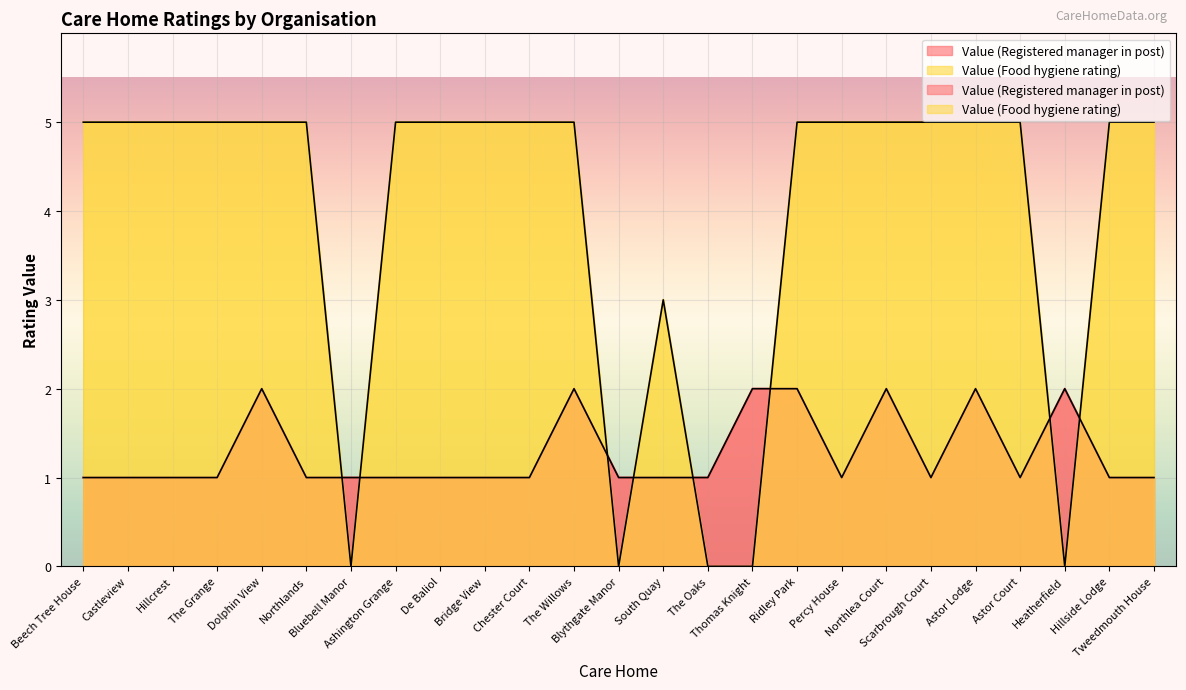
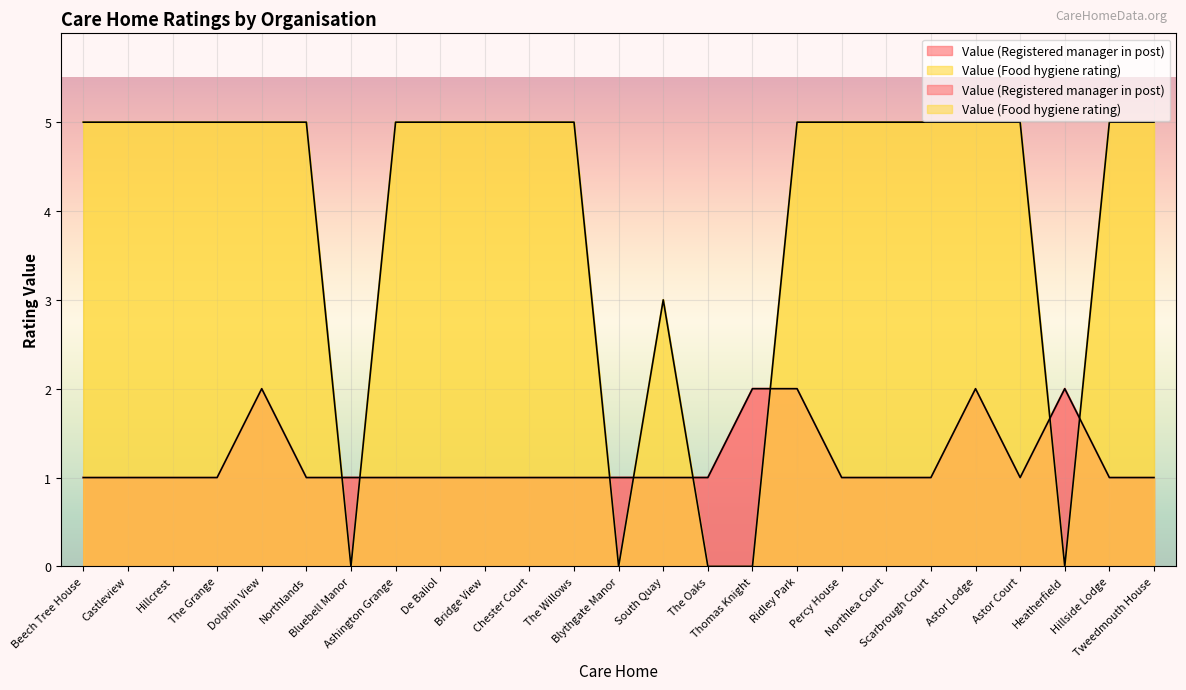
Value (Registered manager in post), The Willows: 2 -> 1
Value (Registered manager in post), Northlea Court: 2 -> 1
